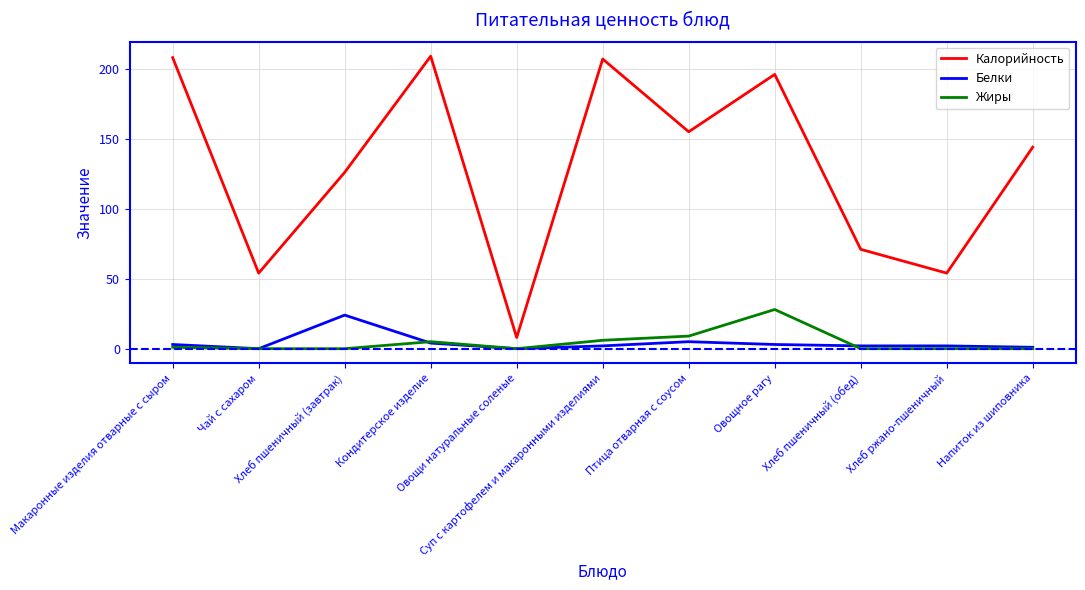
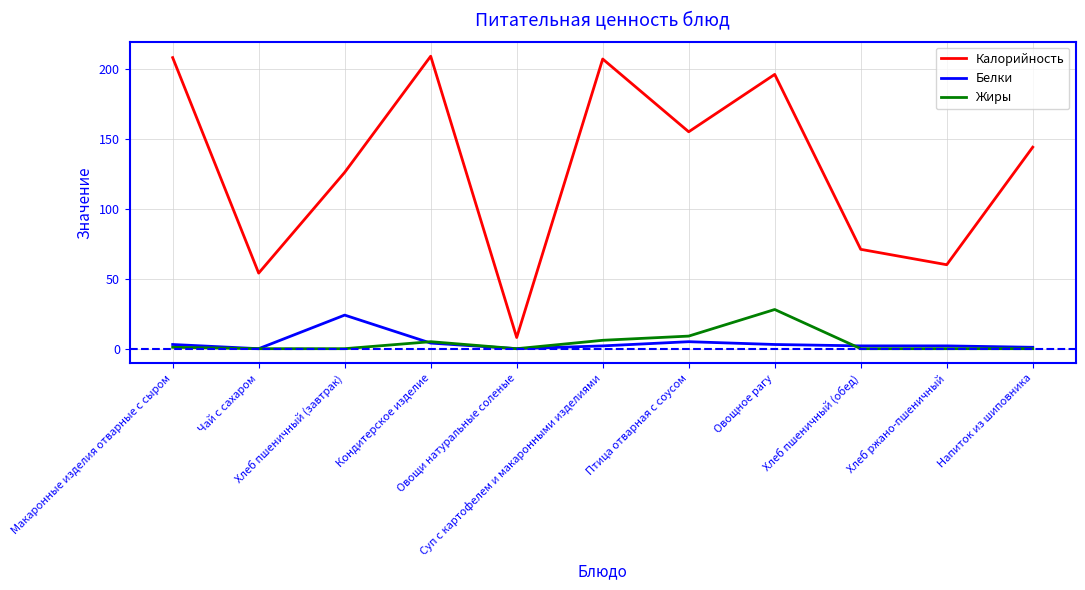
Калорийность, Хлеб ржано-пшеничный: 54 -> 60
